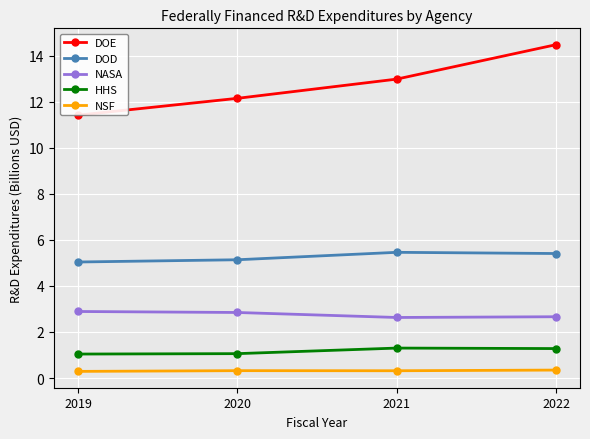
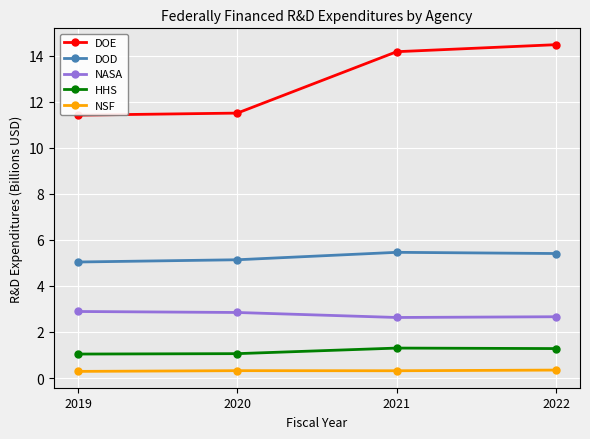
DOE, 2020: 12.1 -> 11.5
DOE, 2021: 13.0 -> 14.2
